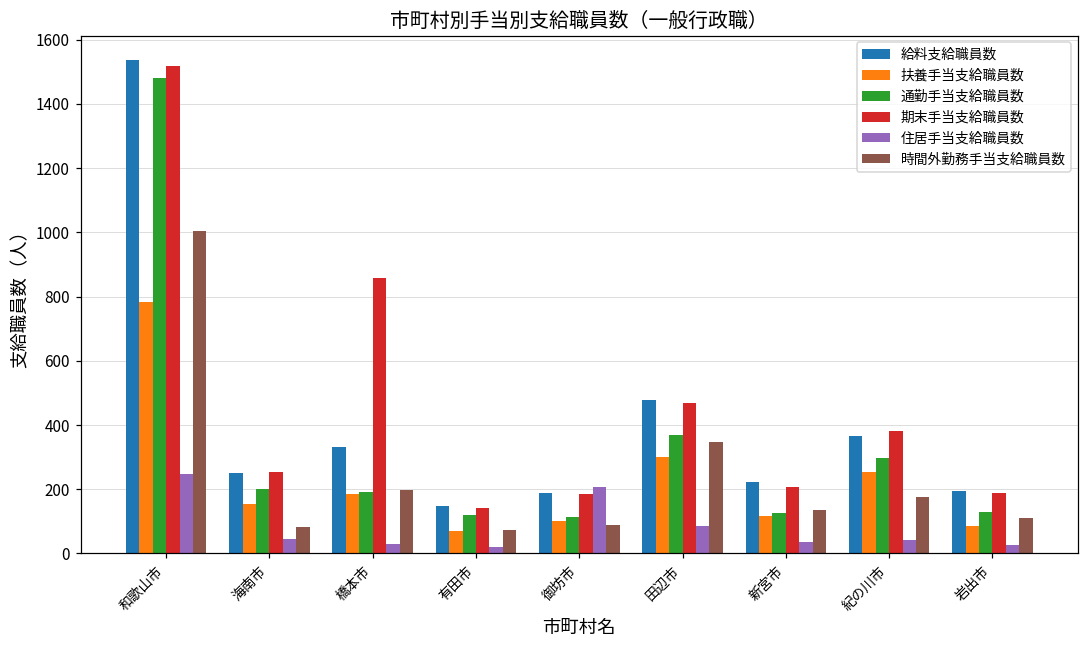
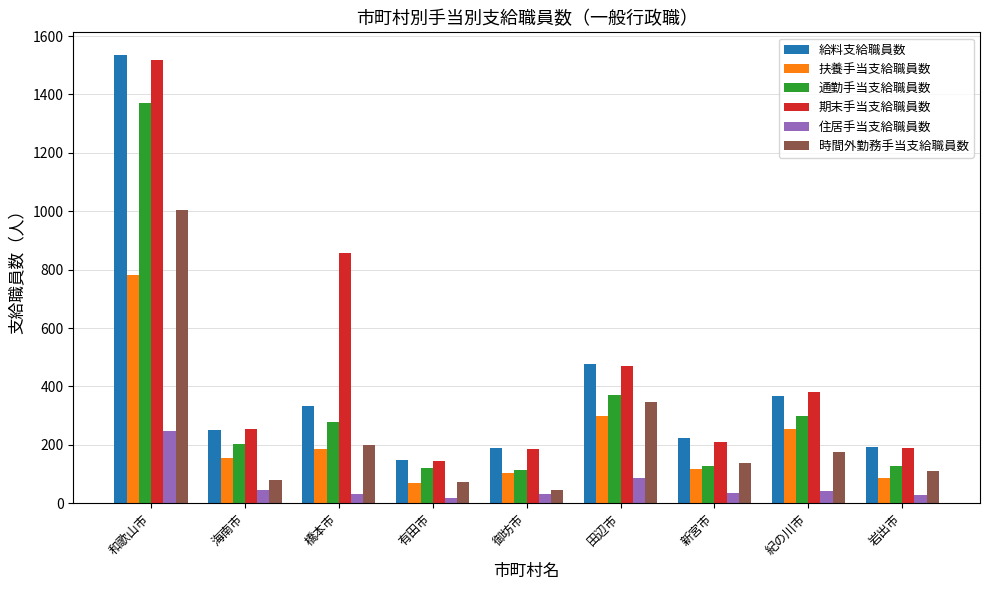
通勤手当支給職員数, 和歌山市: 1480 -> 1370
通勤手当支給職員数, 橋本市: 190 -> 280
住居手当支給職員数, 御坊市: 210 -> 30
時間外勤務手当支給職員数, 御坊市: 90 -> 50
